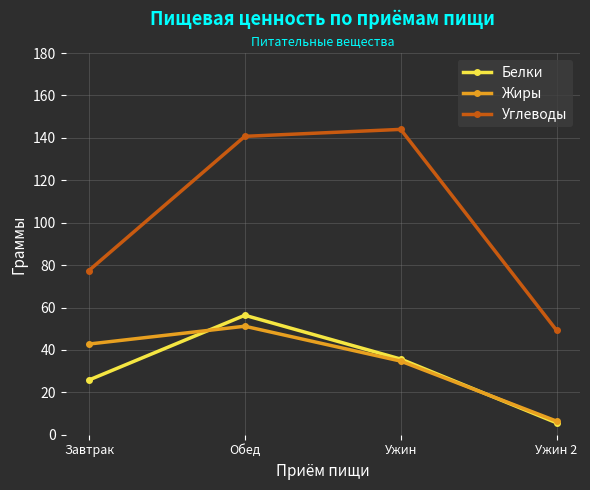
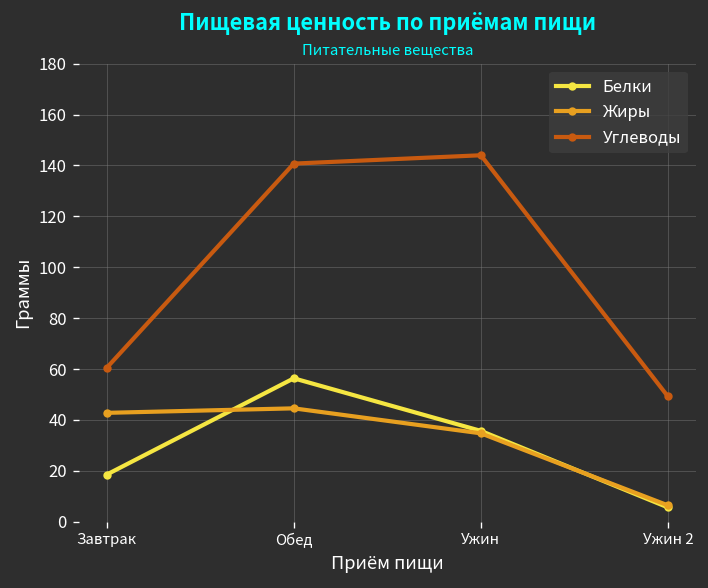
Белки, Завтрак: 26 -> 19
Углеводы, Завтрак: 77 -> 60
Жиры, Обед: 51 -> 45
